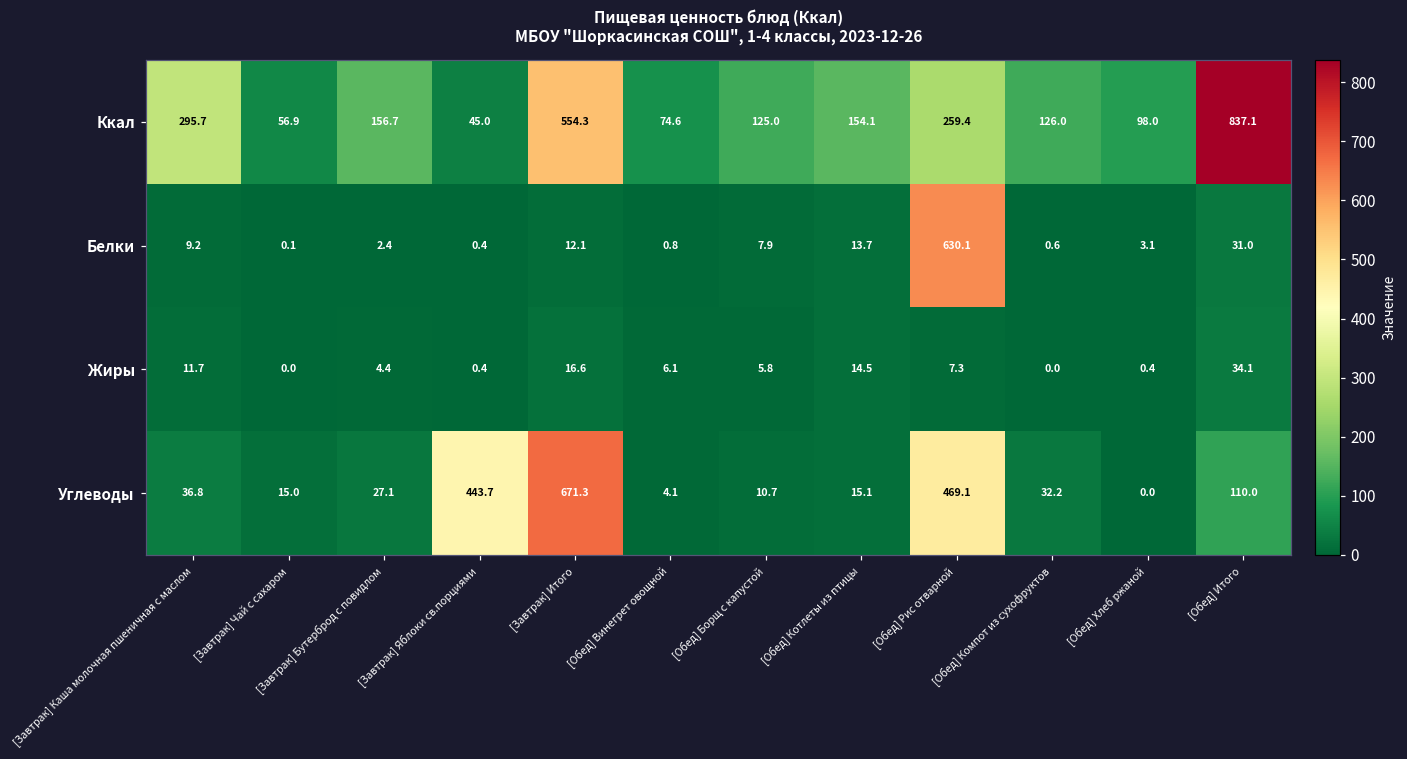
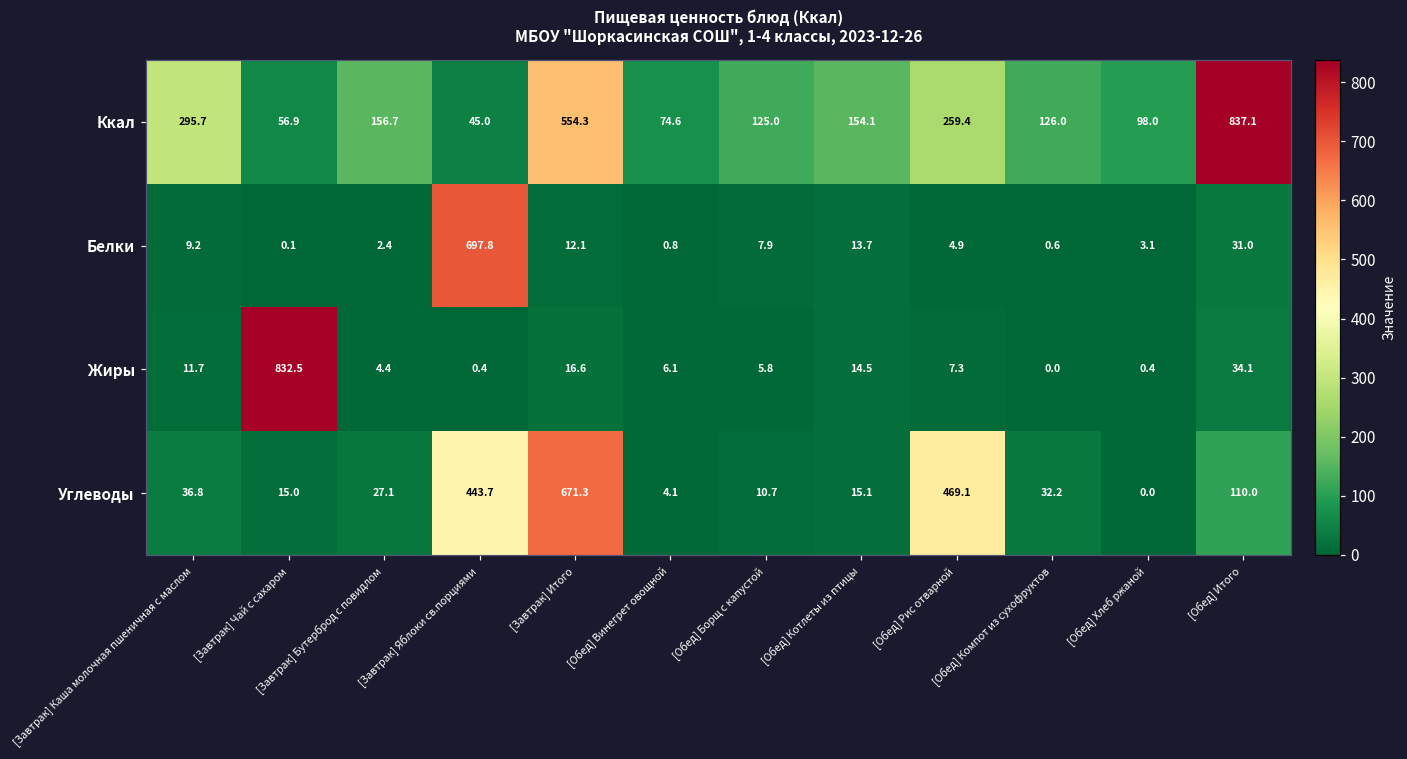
Белки, [Завтрак] Яблоки св.порциями: 0.4 -> 697.8
Белки, [Обед] Рис отварной: 630.1 -> 4.9
Жиры, [Завтрак] Чай с сахаром: 0.0 -> 832.5
